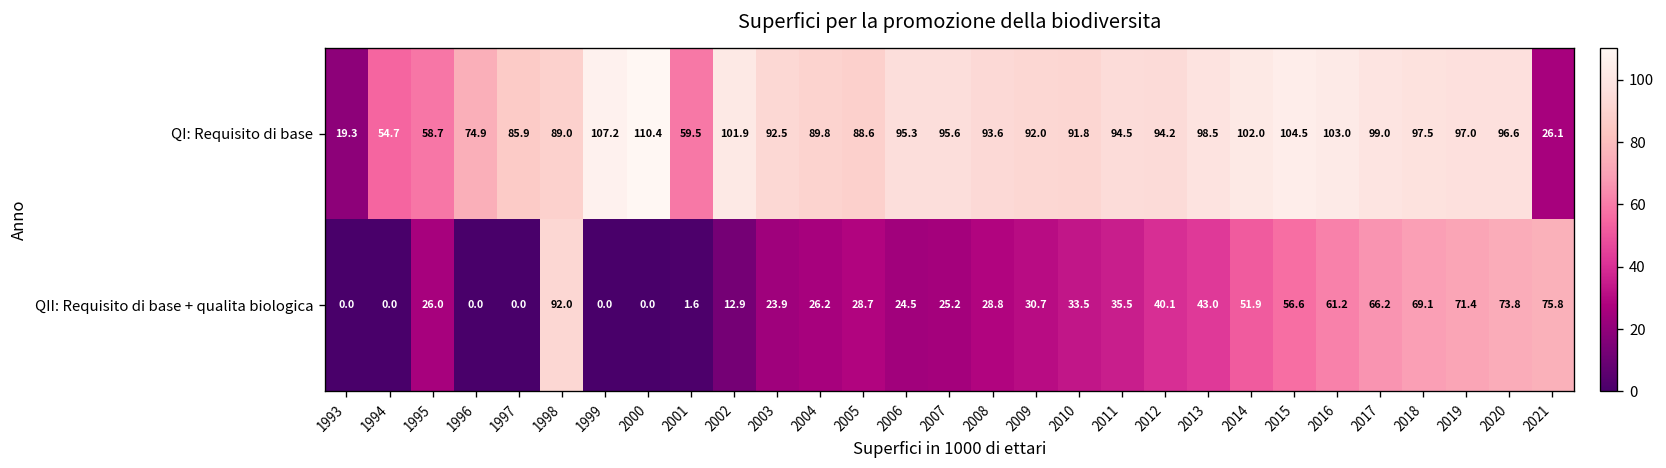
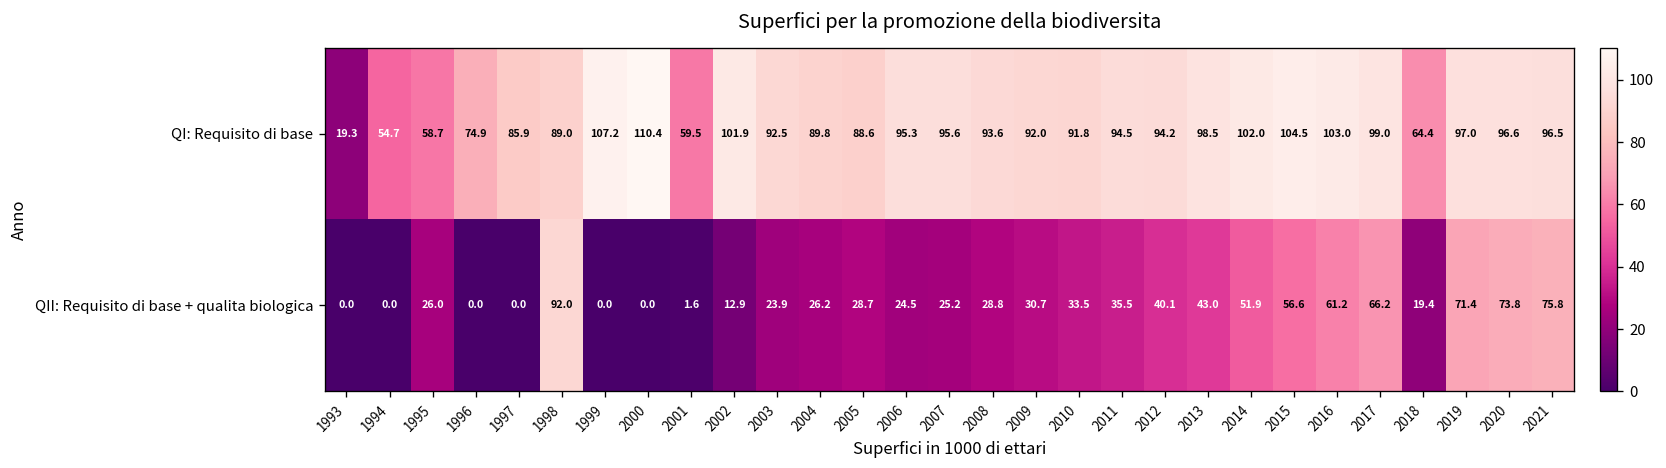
QI: Requisito di base, 2018: 97.5 -> 64.4
QI: Requisito di base, 2021: 26.1 -> 96.5
QII: Requisito di base + qualita biologica, 2018: 69.1 -> 19.4
